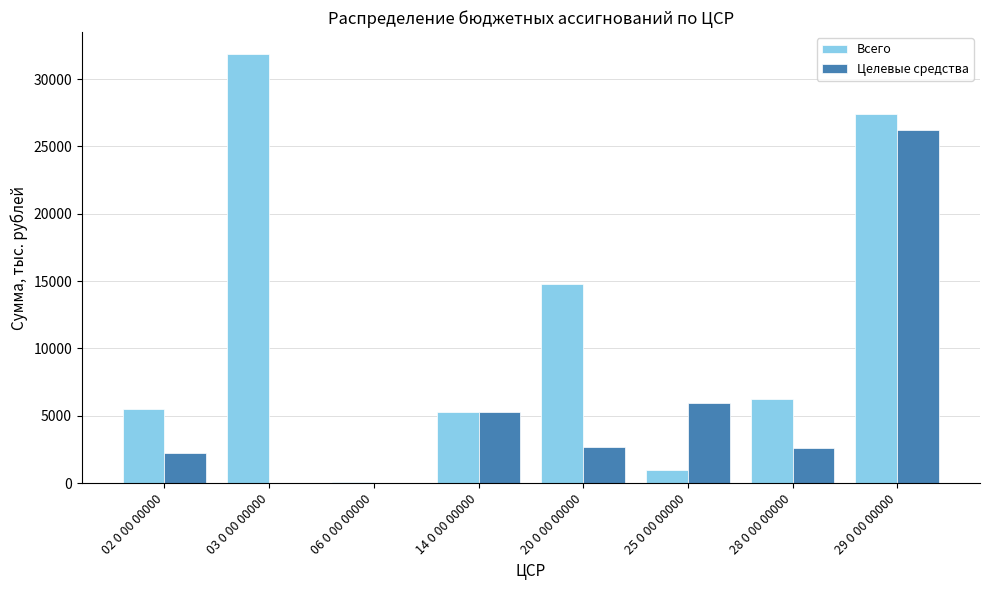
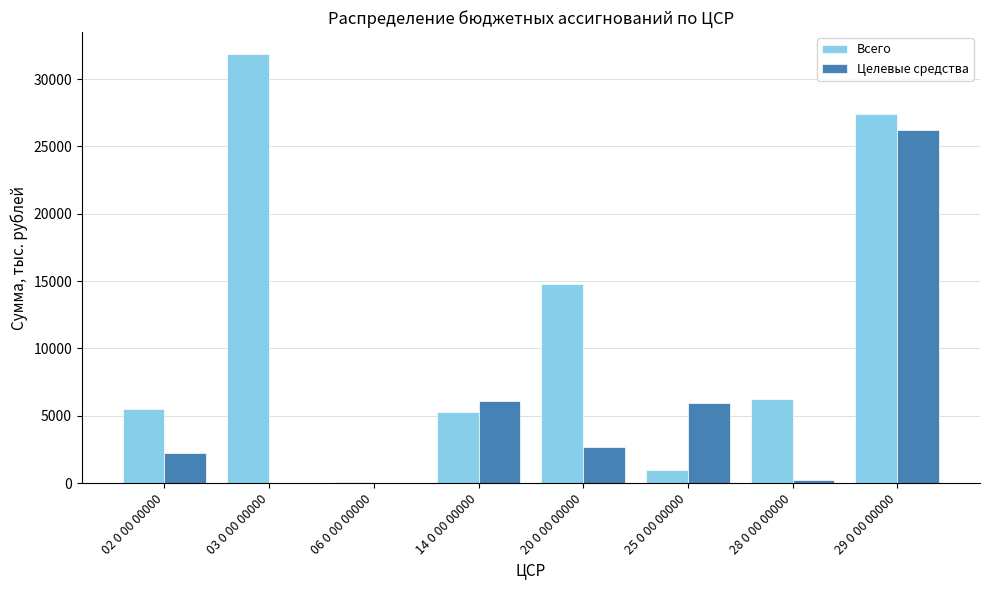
Целевые средства, 14 0 00 00000: 5300 -> 6100
Целевые средства, 28 0 00 00000: 2600 -> 200
